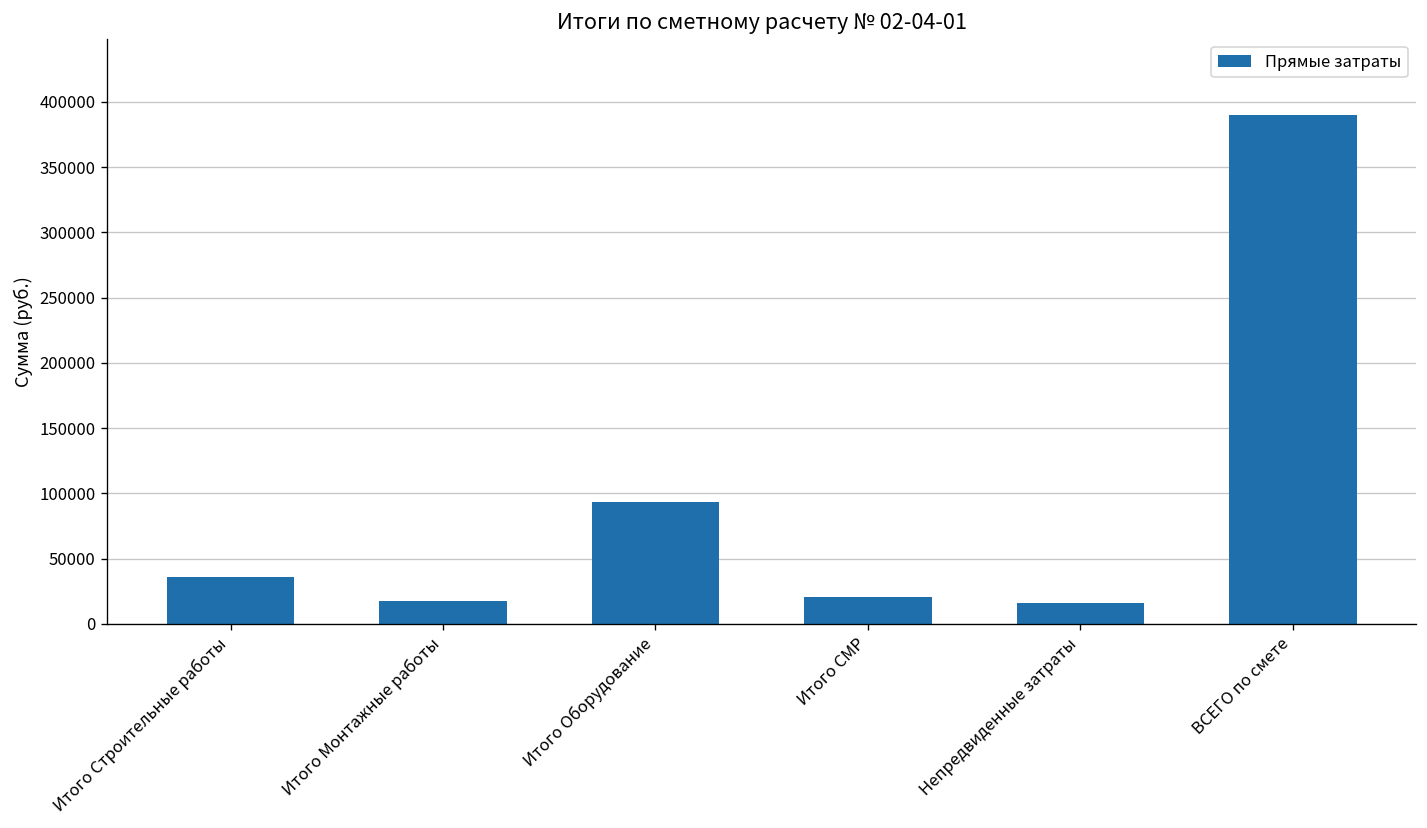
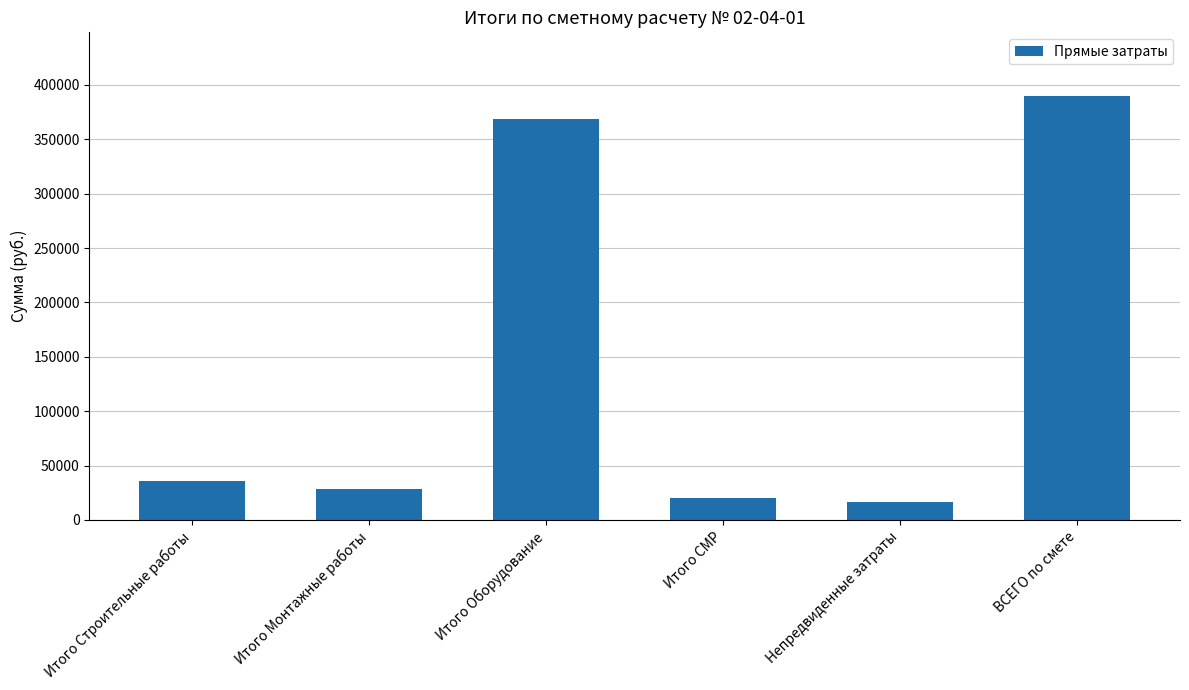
Итого Монтажные работы: 18000 -> 29000
Итого Оборудование: 94000 -> 369000
